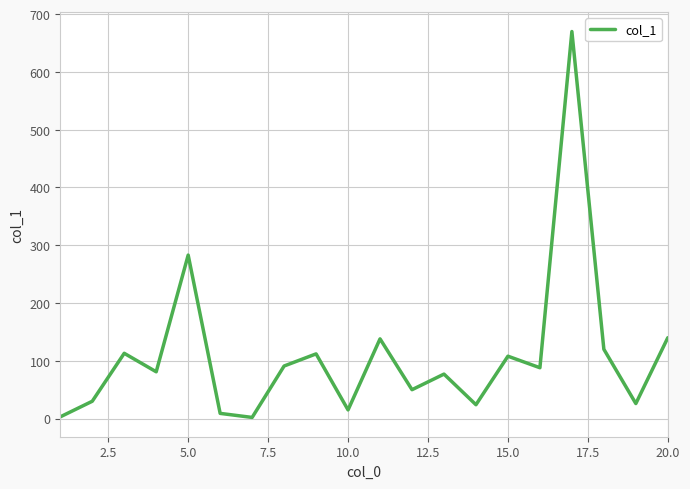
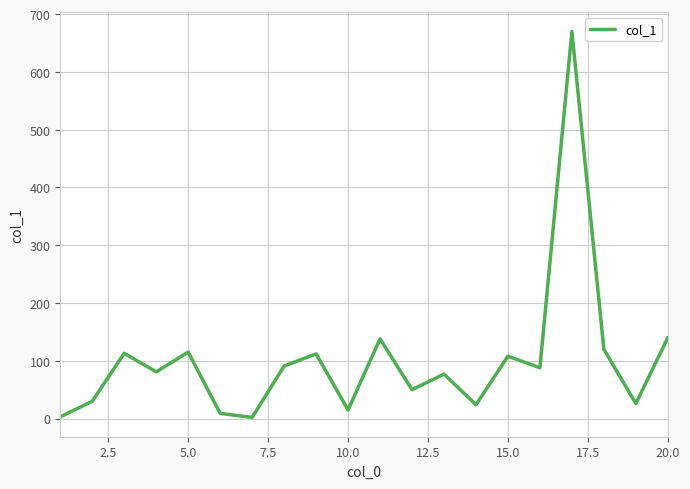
5.0: 280 -> 120
